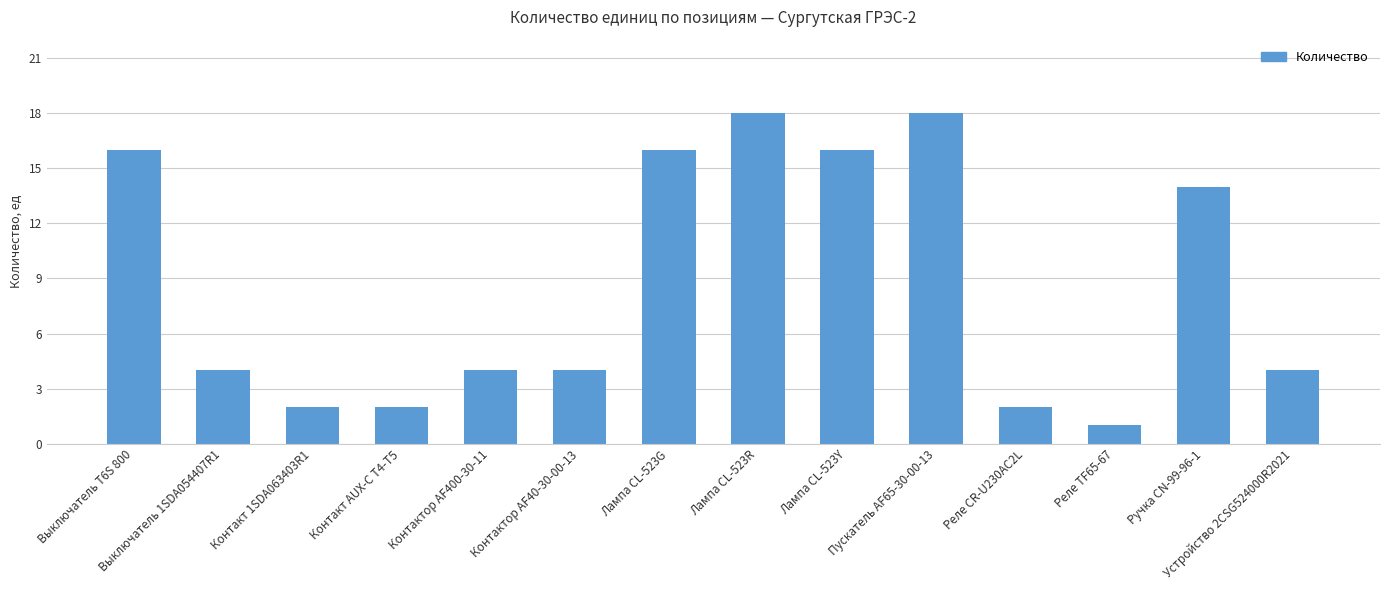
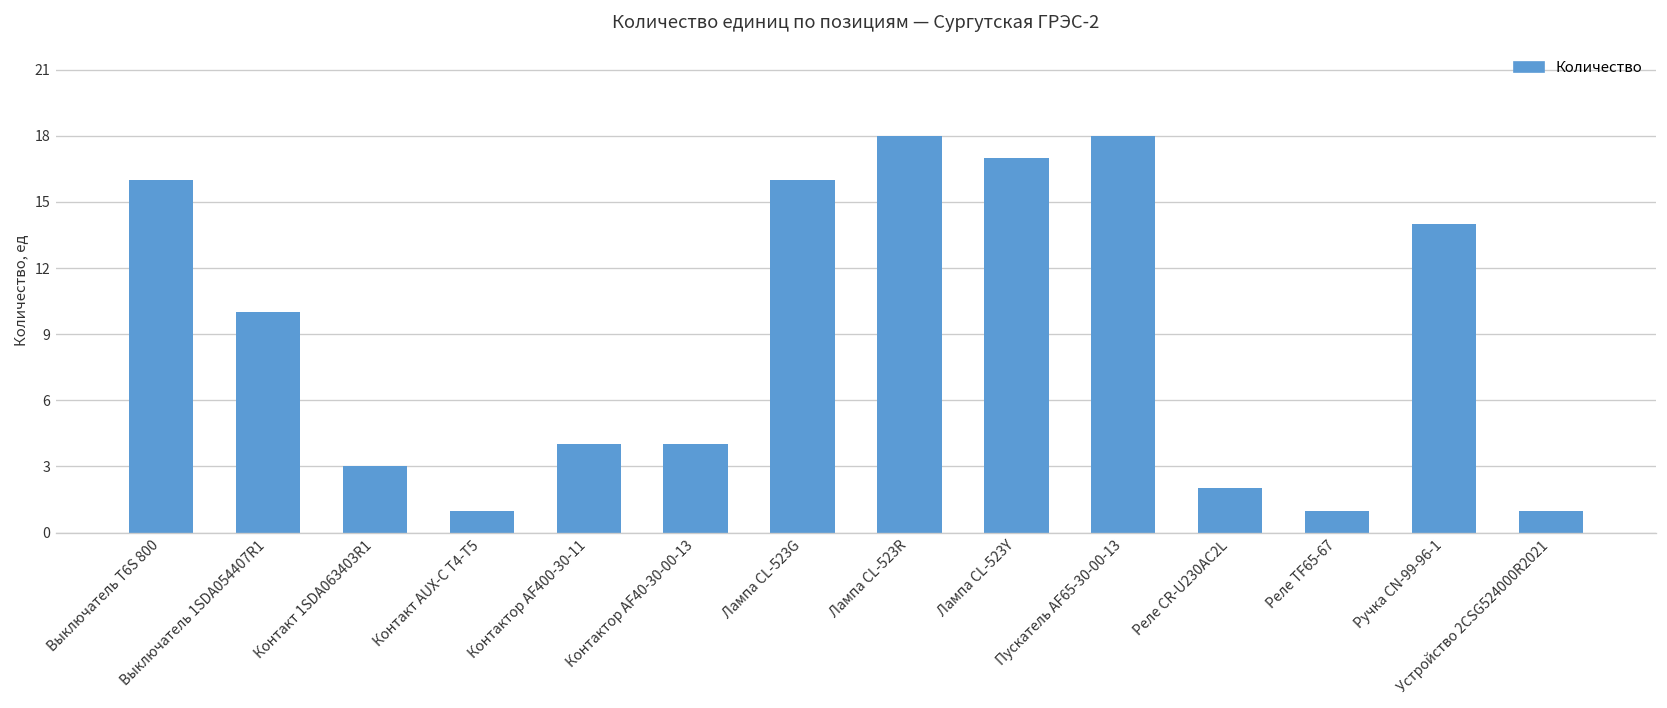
Выключатель 1SDA054407R1: 4 -> 10
Контакт 1SDA063403R1: 2 -> 3
Контакт AUX-C T4-T5: 2 -> 1
Лампа CL-523Y: 16 -> 17
Устройство 2CSG524000R2021: 4 -> 1
